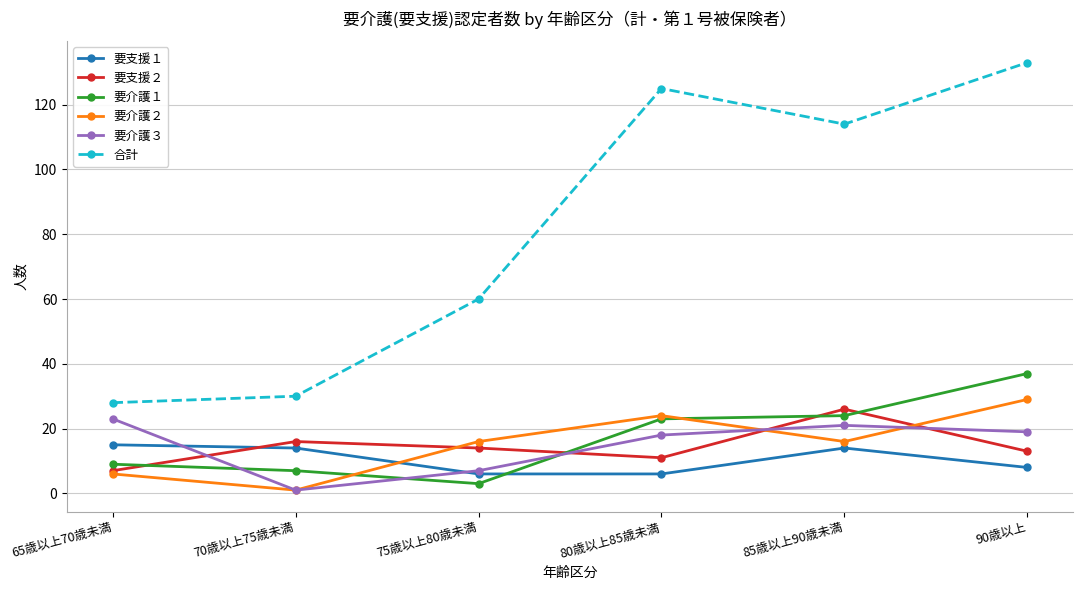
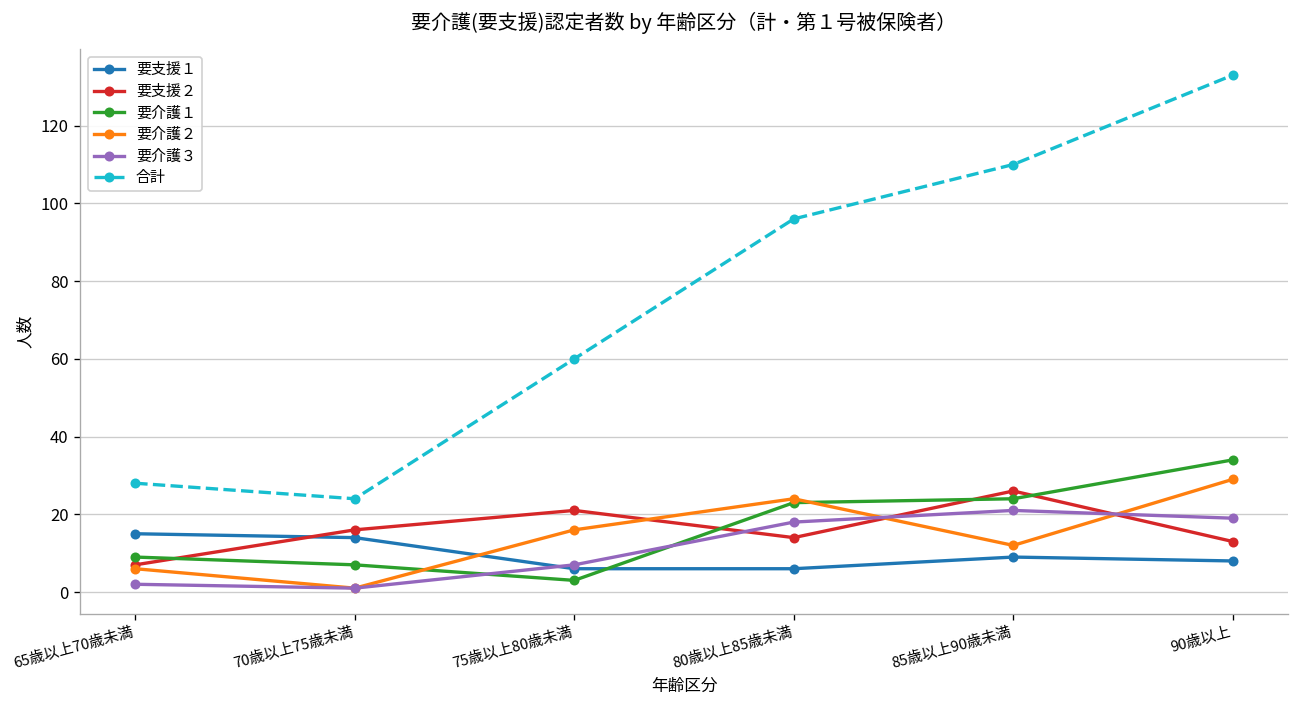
要介護３, 65歳以上70歳未満: 23 -> 2
合計, 70歳以上75歳未満: 30 -> 24
要支援２, 75歳以上80歳未満: 14 -> 21
要支援２, 80歳以上85歳未満: 11 -> 14
合計, 80歳以上85歳未満: 125 -> 96
要支援１, 85歳以上90歳未満: 14 -> 9
要介護２, 85歳以上90歳未満: 16 -> 12
合計, 85歳以上90歳未満: 114 -> 110
要介護１, 90歳以上: 37 -> 34
